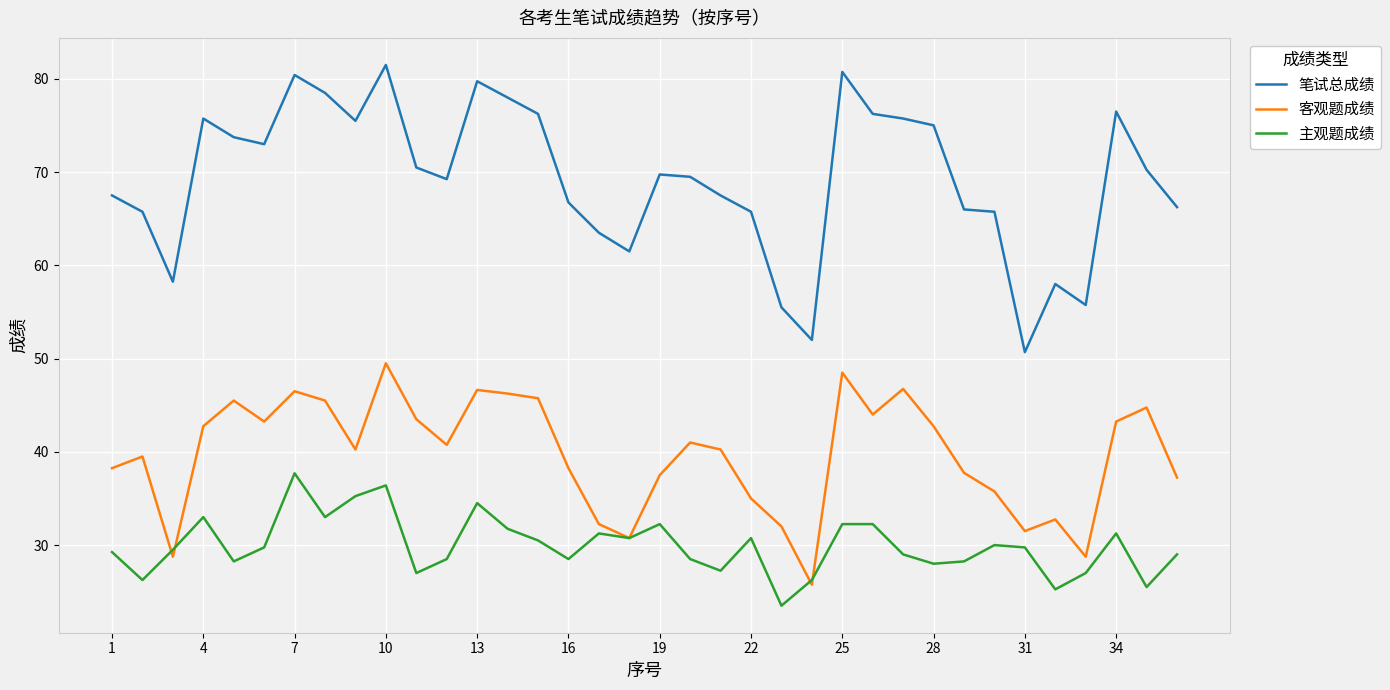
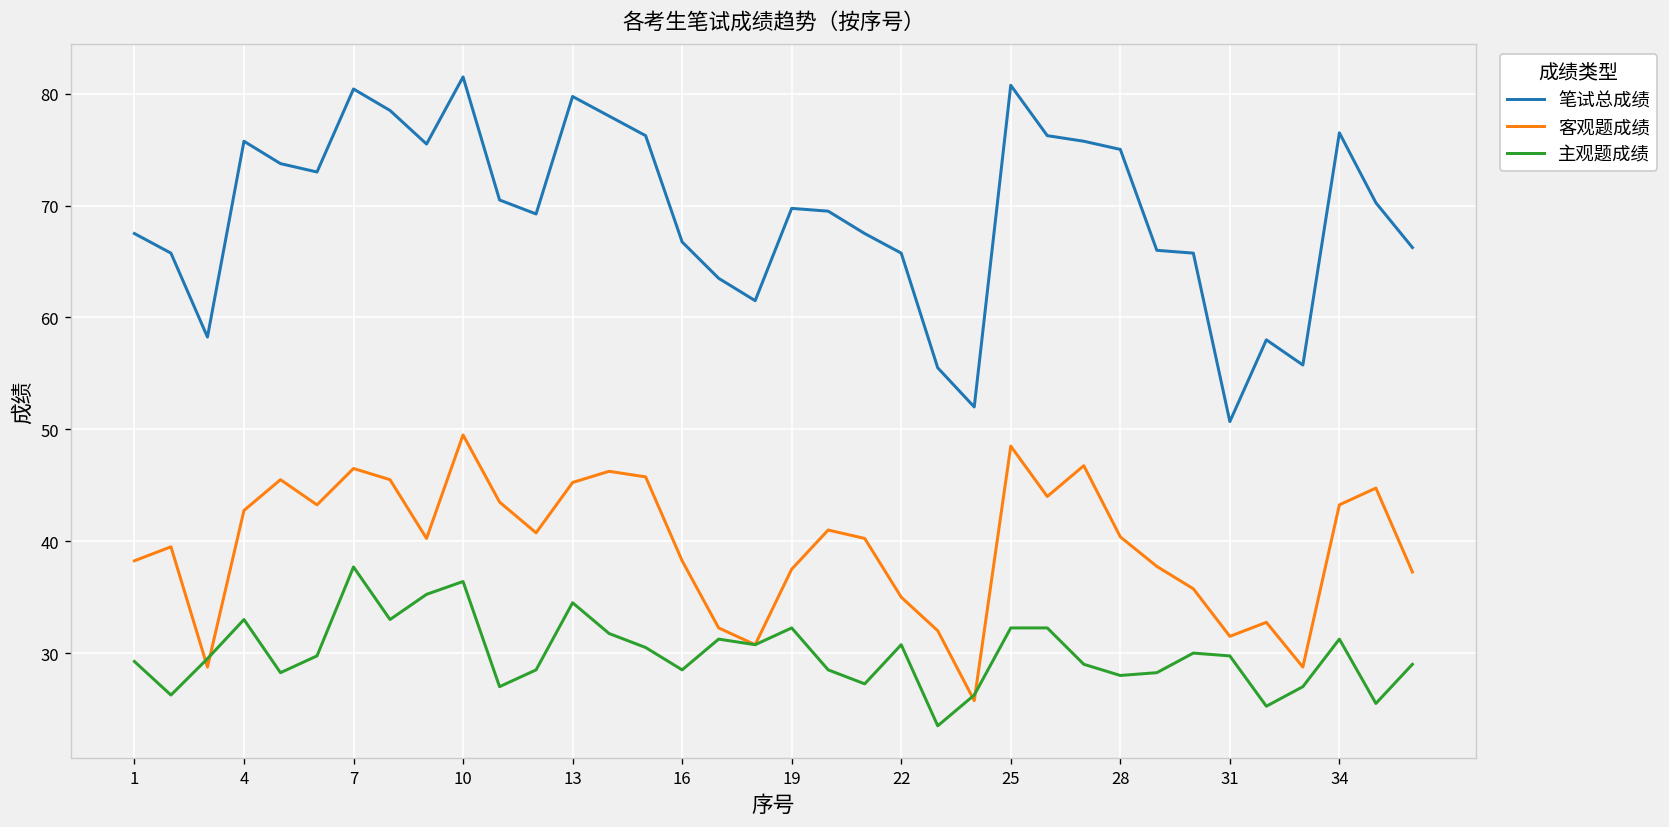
客观题成绩, 13: 47 -> 45
客观题成绩, 28: 43 -> 40
